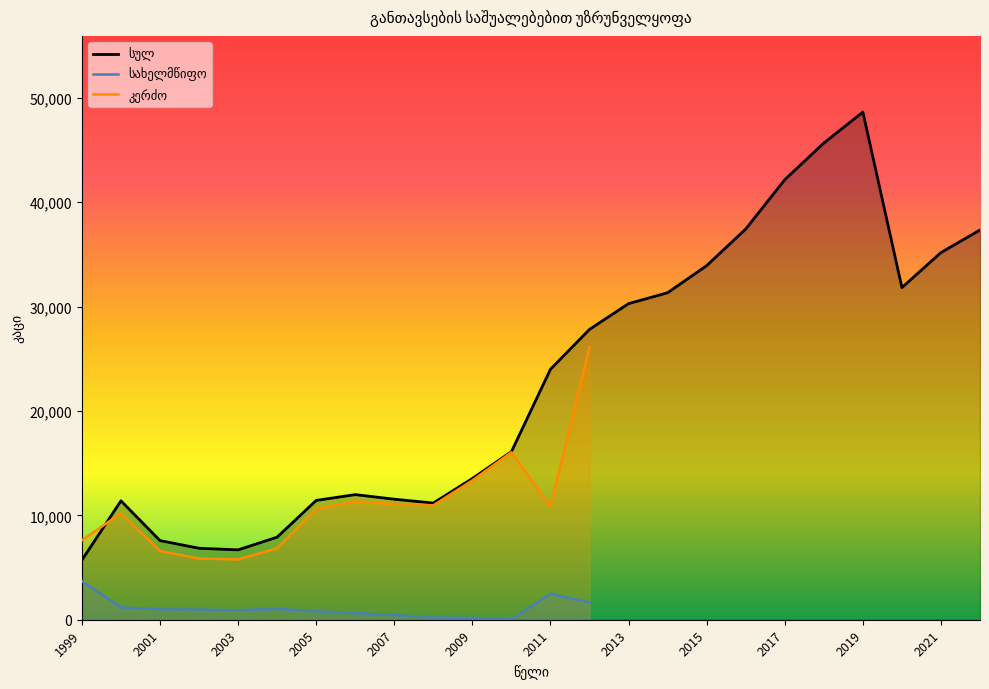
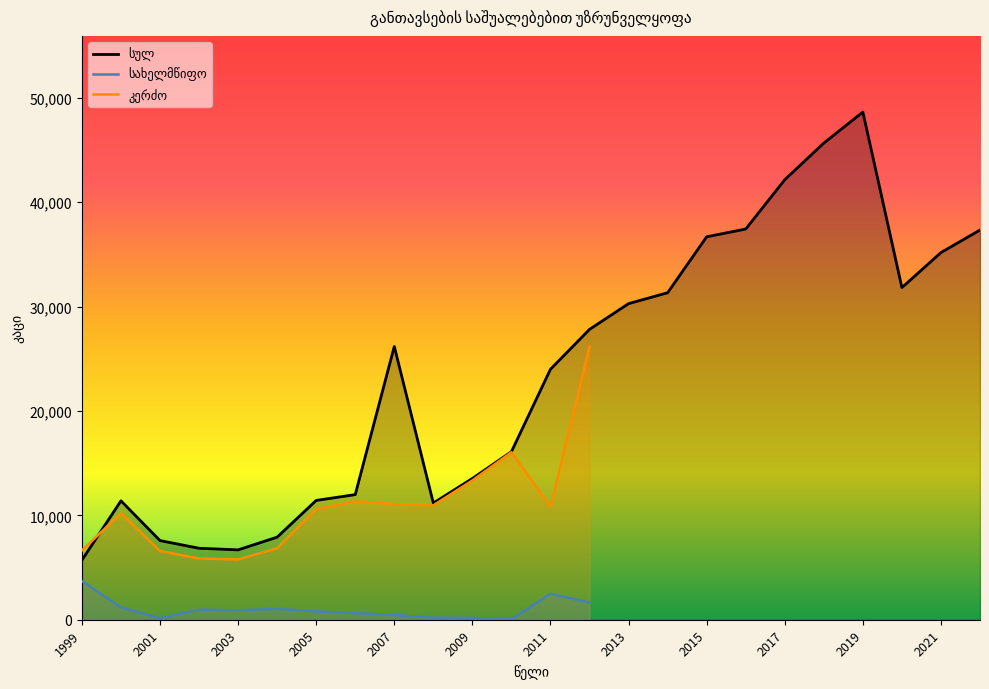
კერძო, 1999: 7,600 -> 6,600
სახელმწიფო, 2001: 1,000 -> 200
სულ, 2007: 11,600 -> 26,200
სულ, 2015: 33,900 -> 36,700
